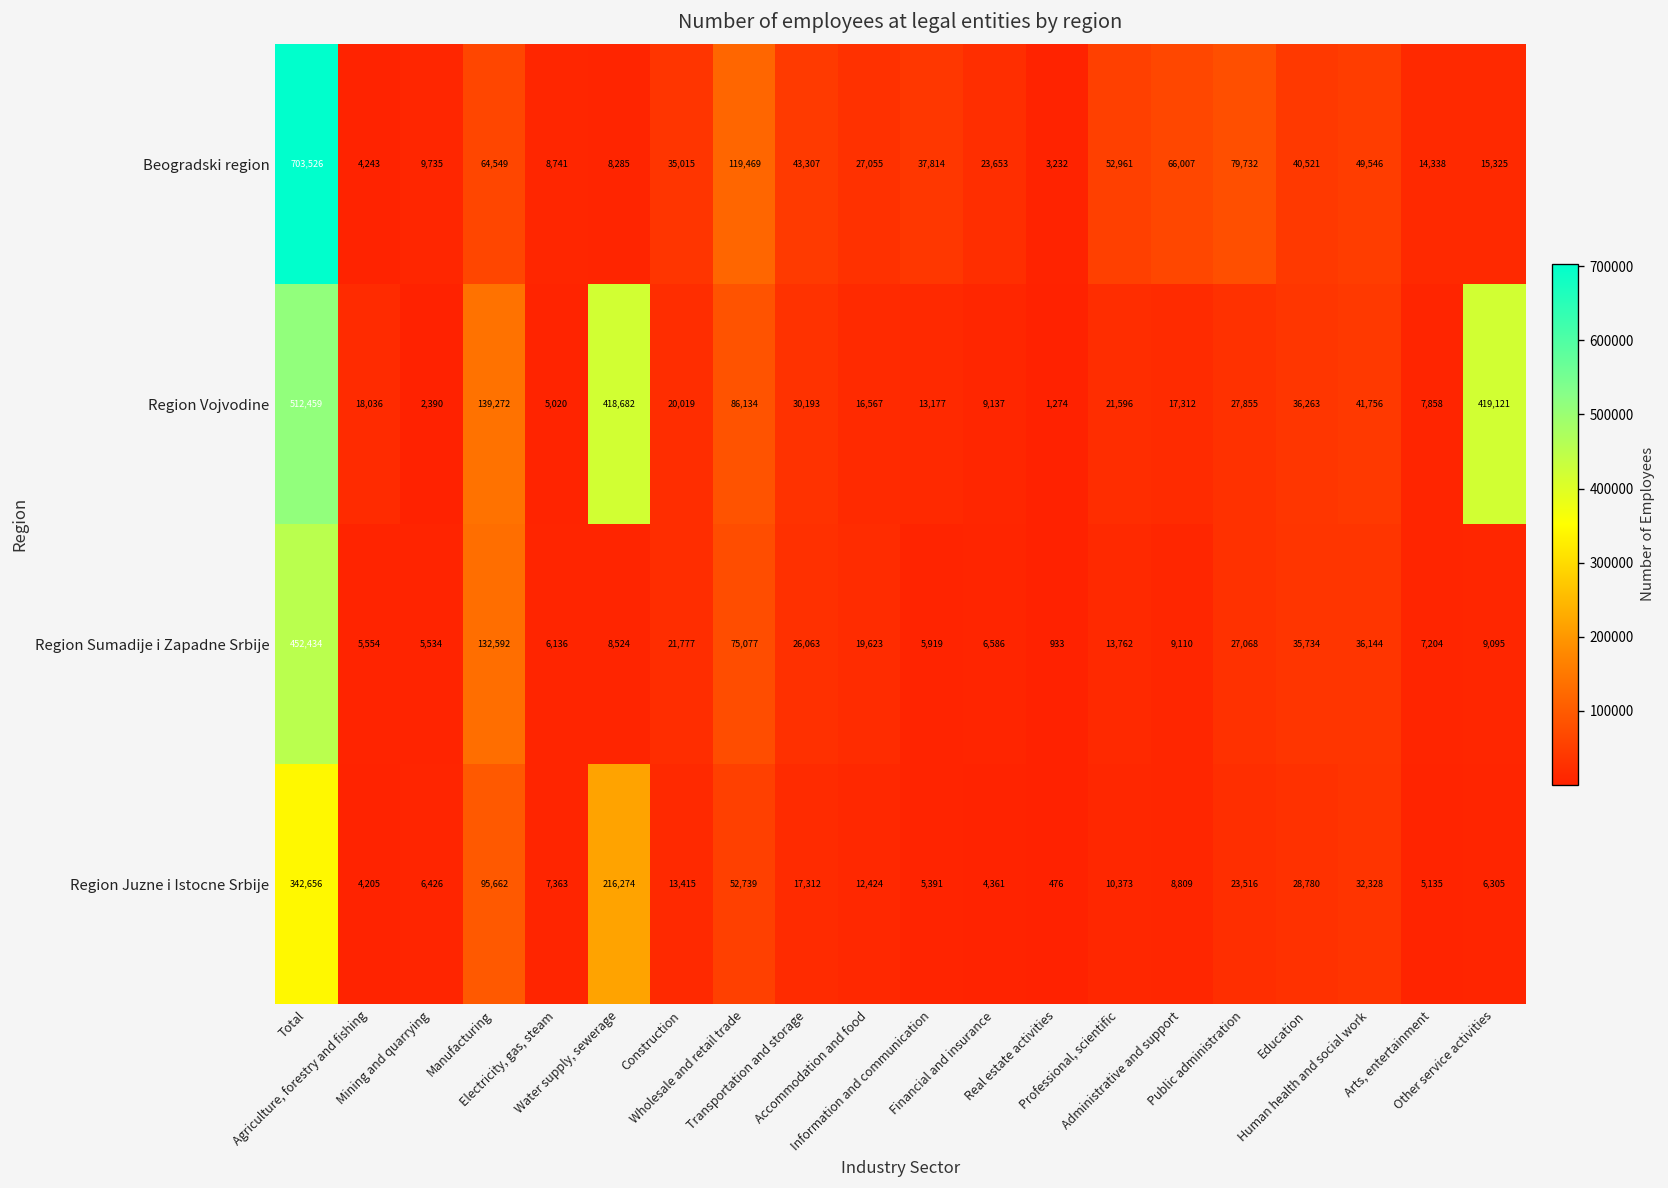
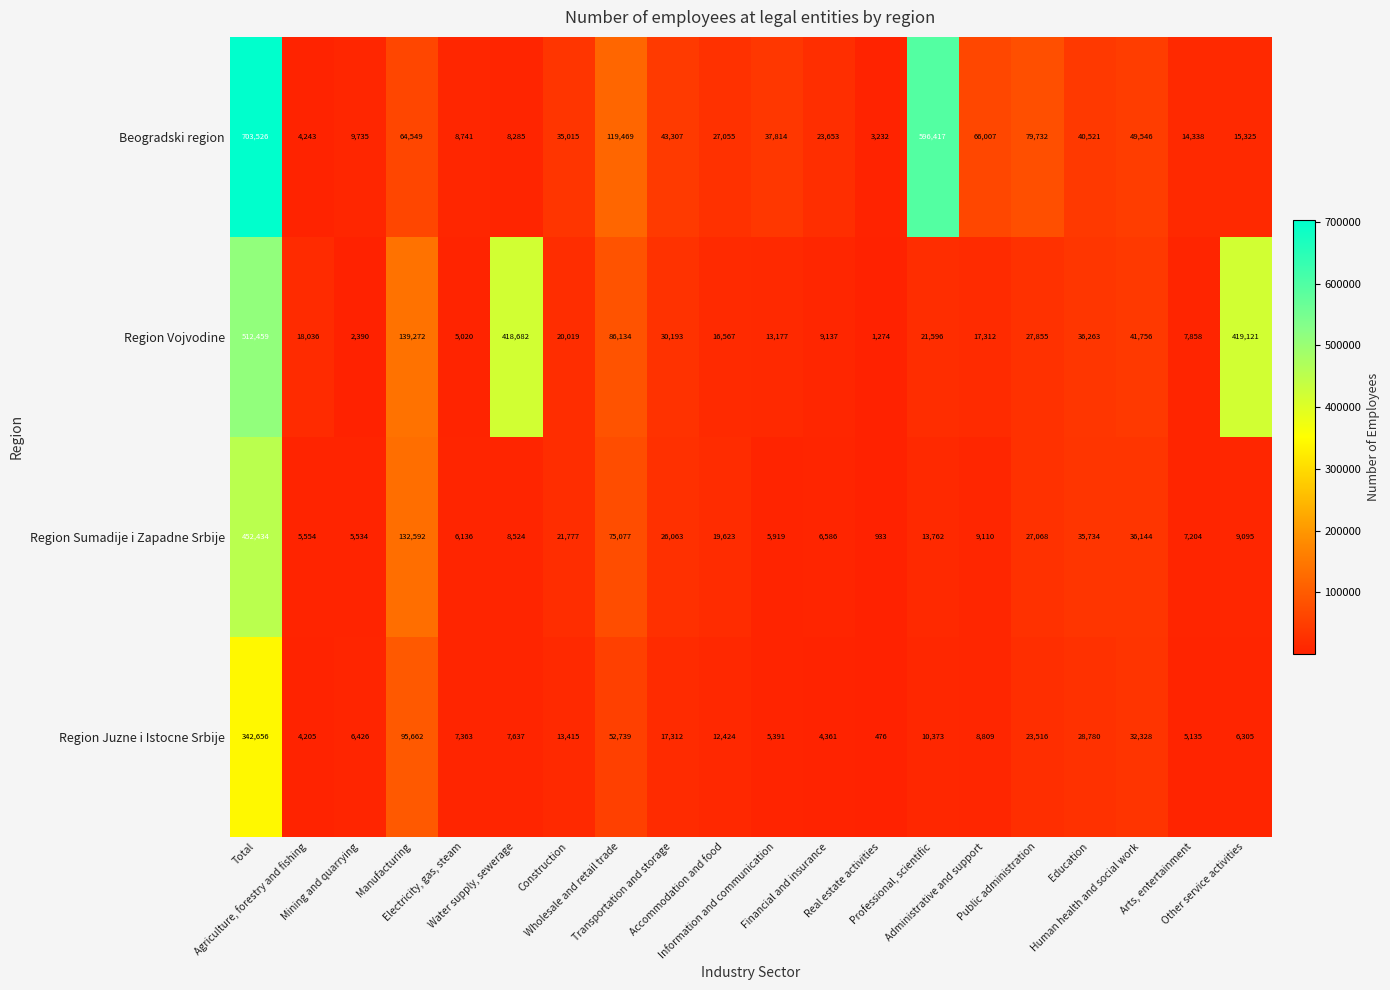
Beogradski region, Professional, scientific: 52,961 -> 596,417
Region Juzne i Istocne Srbije, Water supply, sewerage: 216,274 -> 7,637
